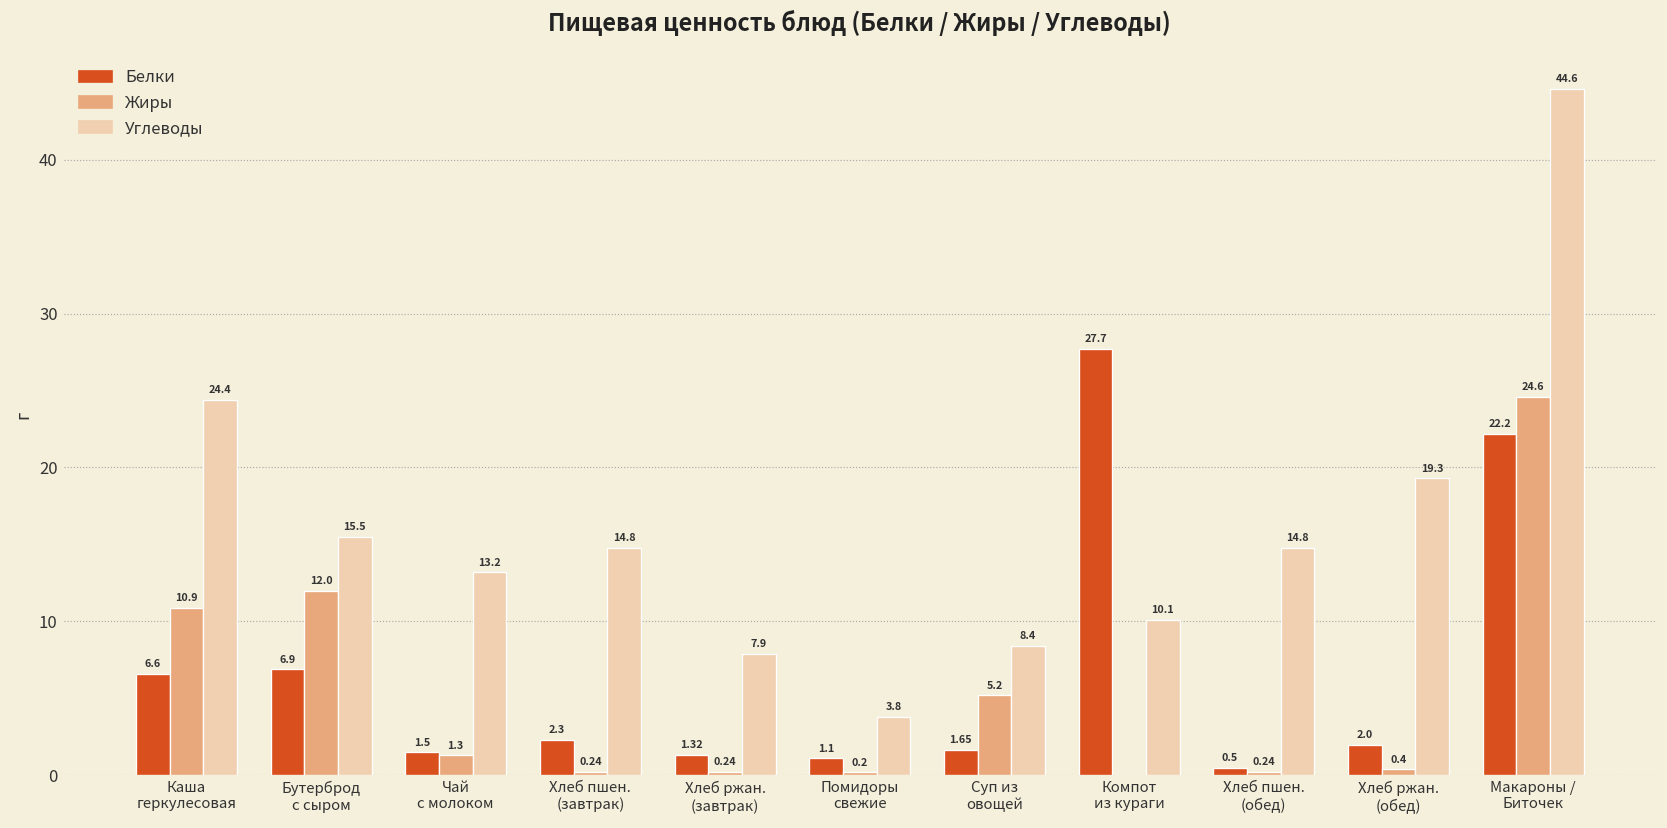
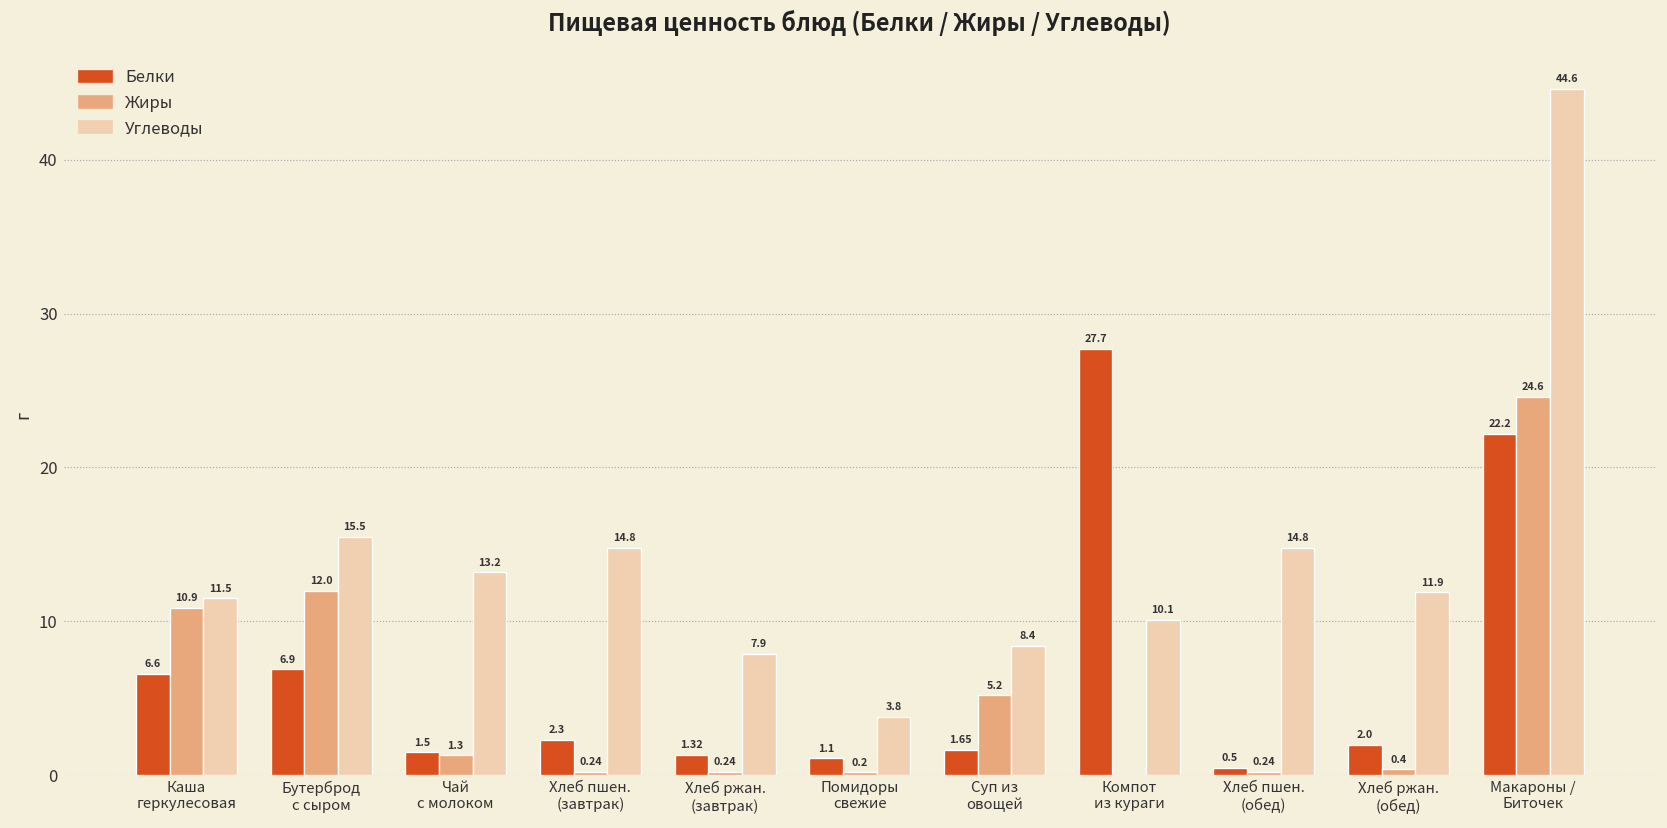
Углеводы, Каша геркулесовая: 24.4 -> 11.5
Углеводы, Хлеб ржан. (обед): 19.3 -> 11.9
